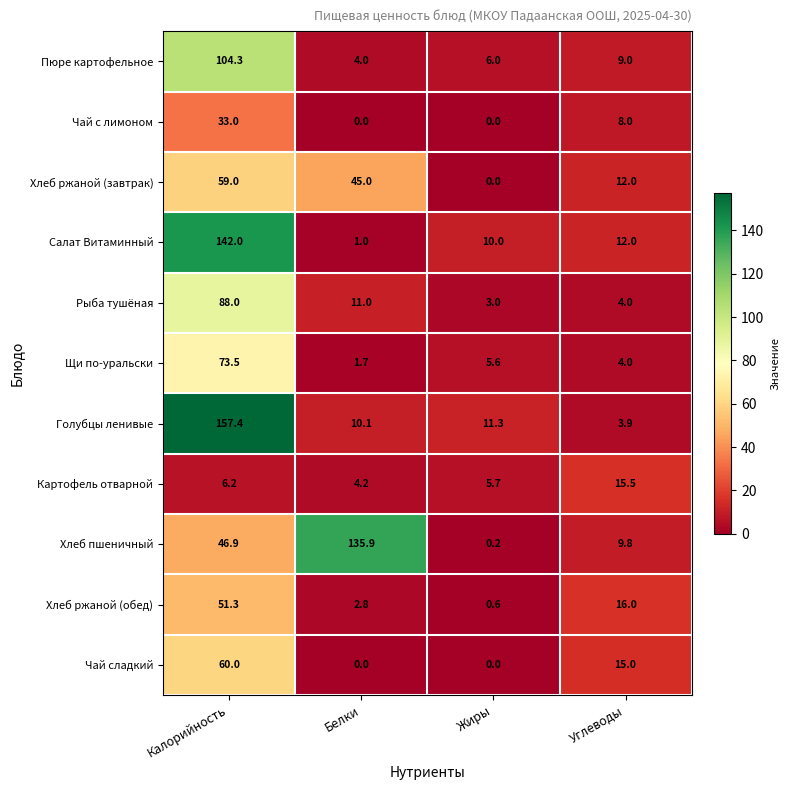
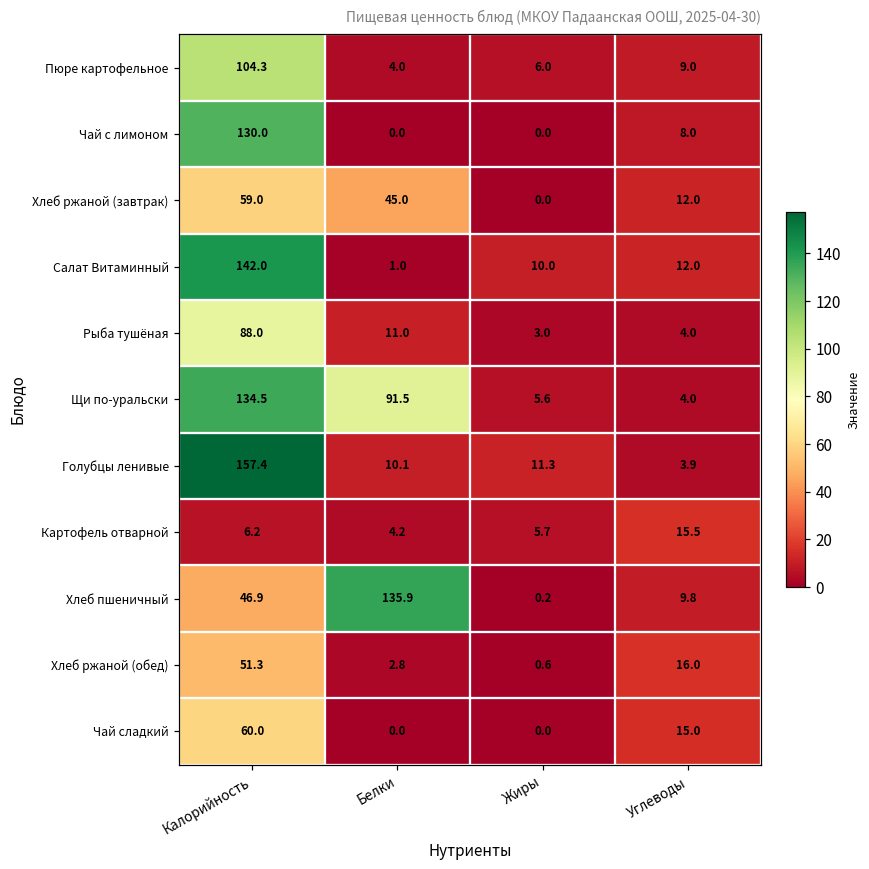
Чай с лимоном, Калорийность: 33.0 -> 130.0
Щи по-уральски, Калорийность: 73.5 -> 134.5
Щи по-уральски, Белки: 1.7 -> 91.5
